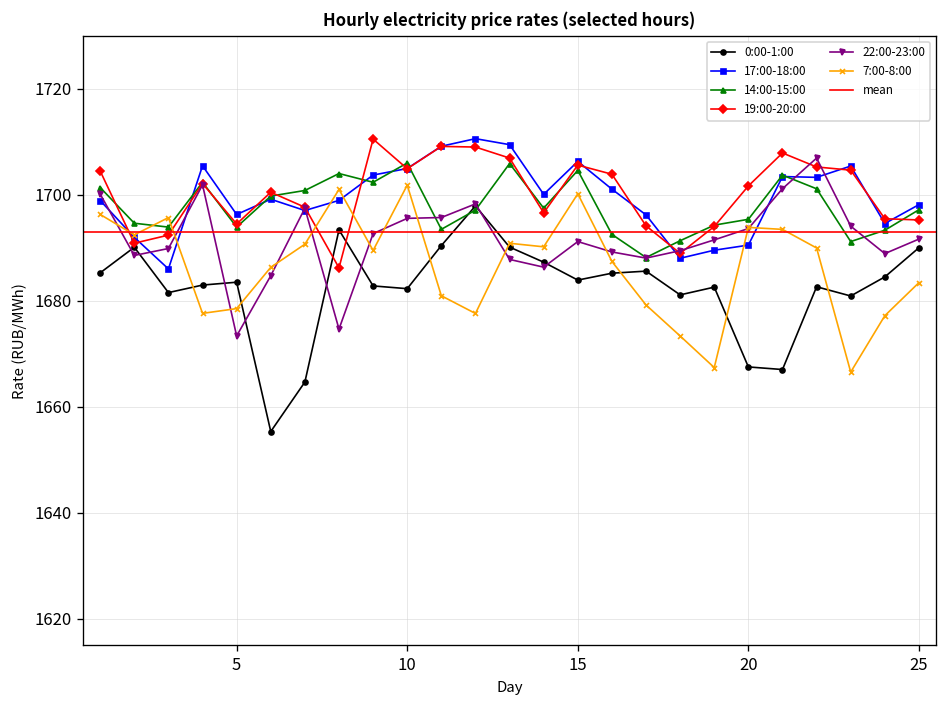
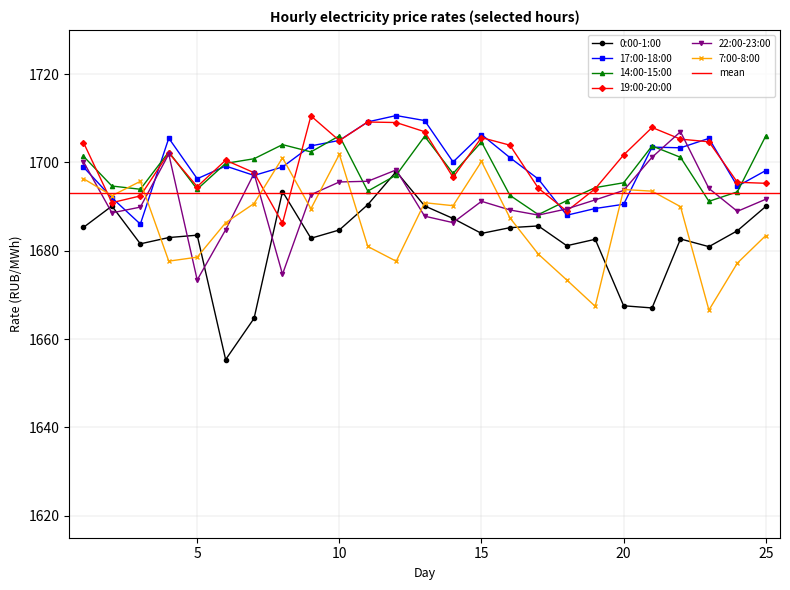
0:00-1:00, 10: 1682 -> 1685
14:00-15:00, 25: 1697 -> 1706
